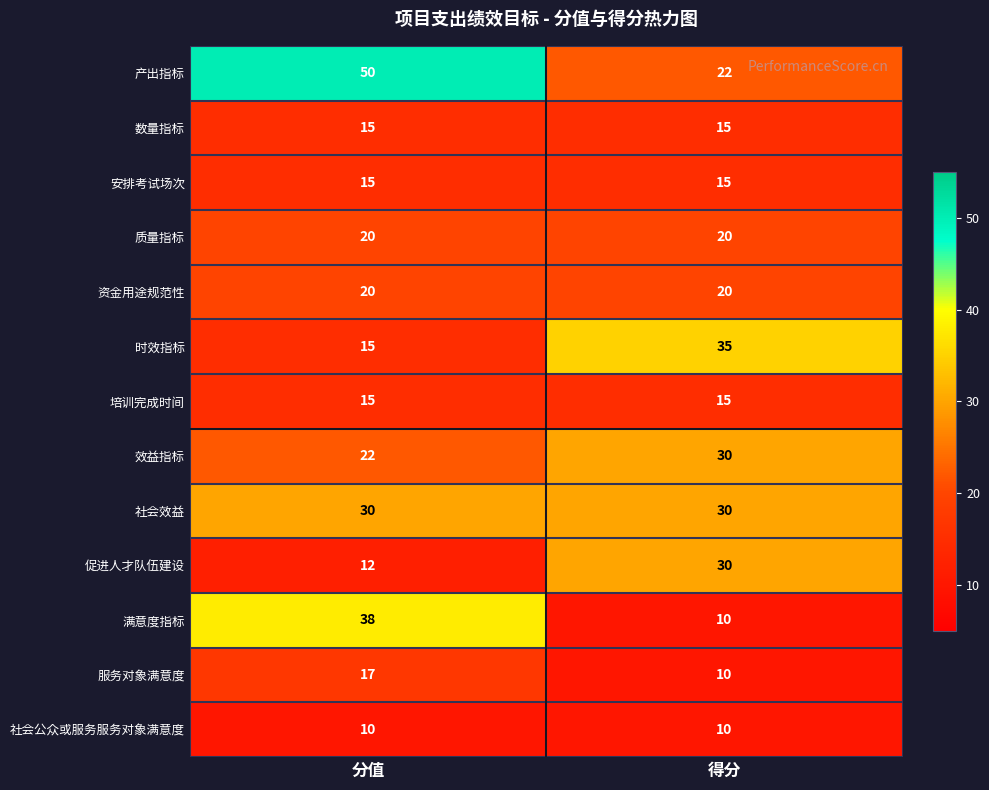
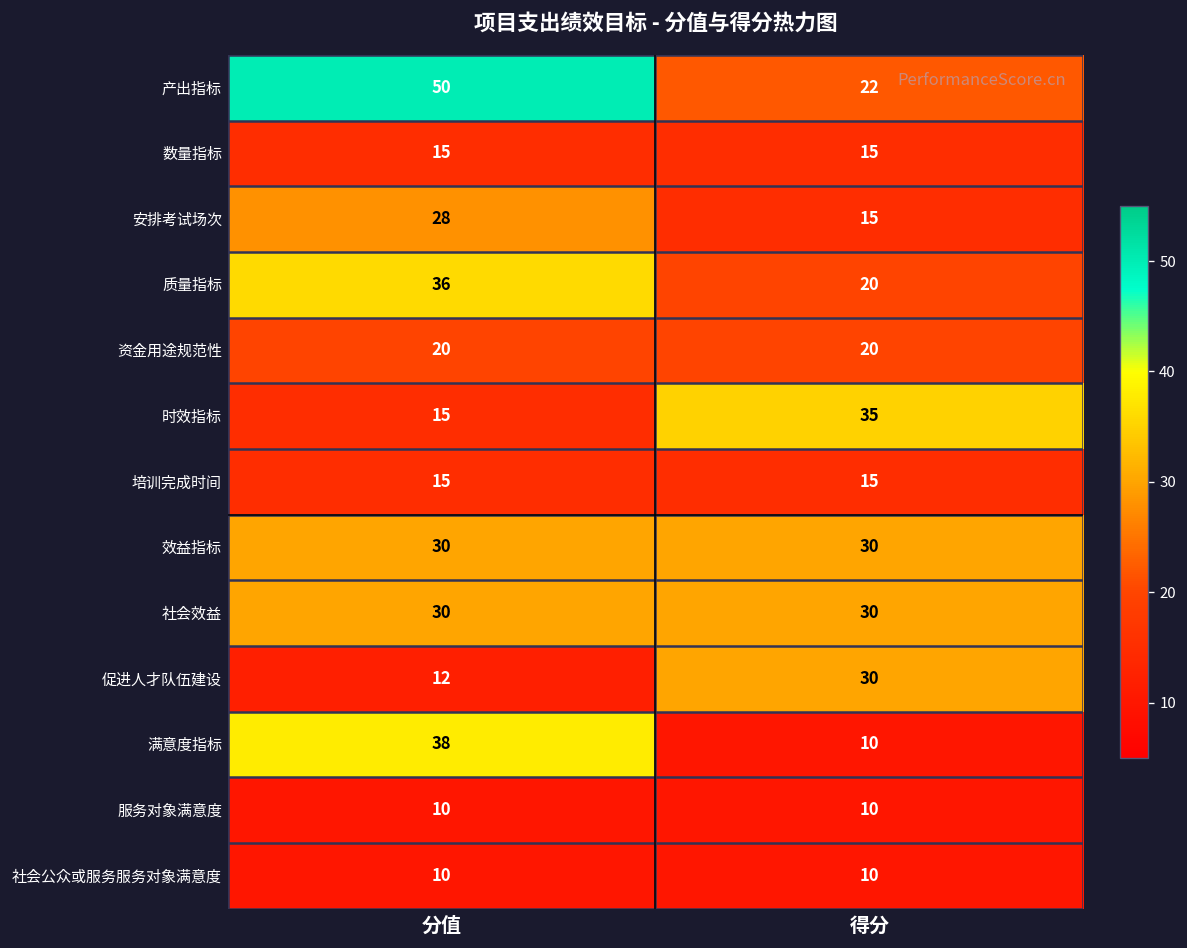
安排考试场次, 分值: 15 -> 28
质量指标, 分值: 20 -> 36
效益指标, 分值: 22 -> 30
服务对象满意度, 分值: 17 -> 10
